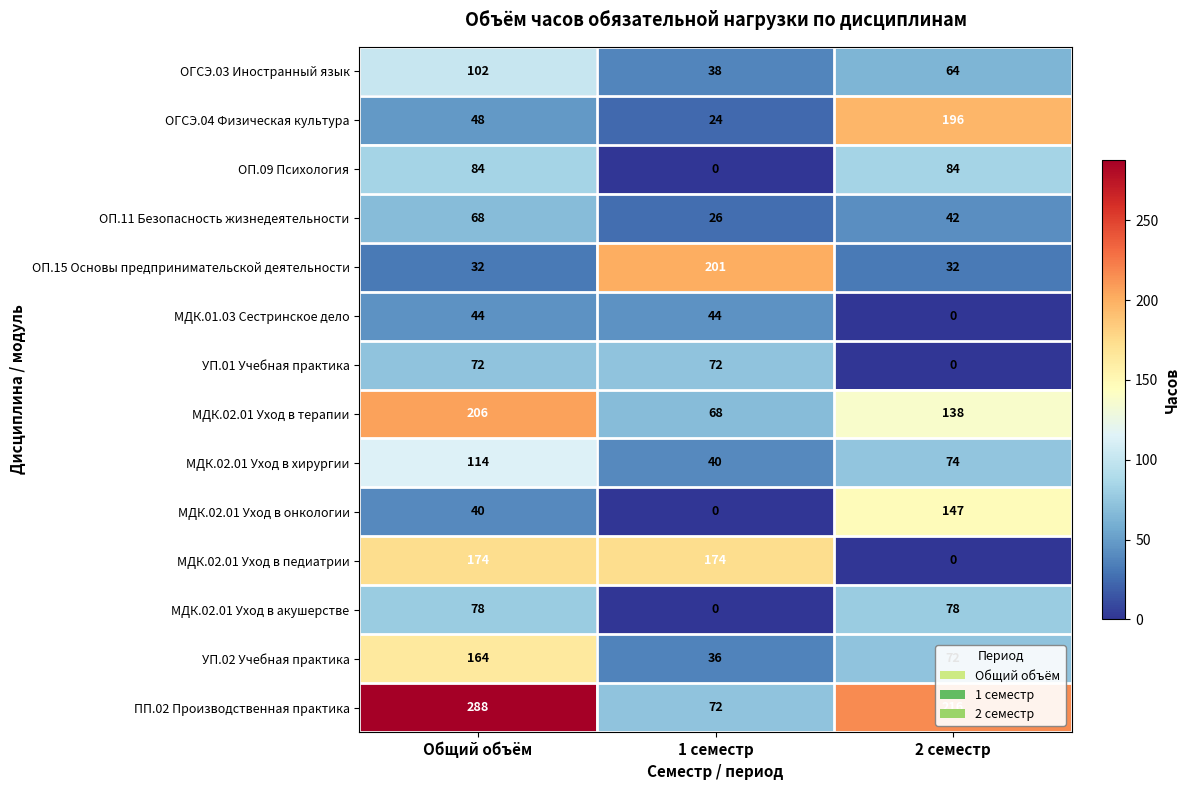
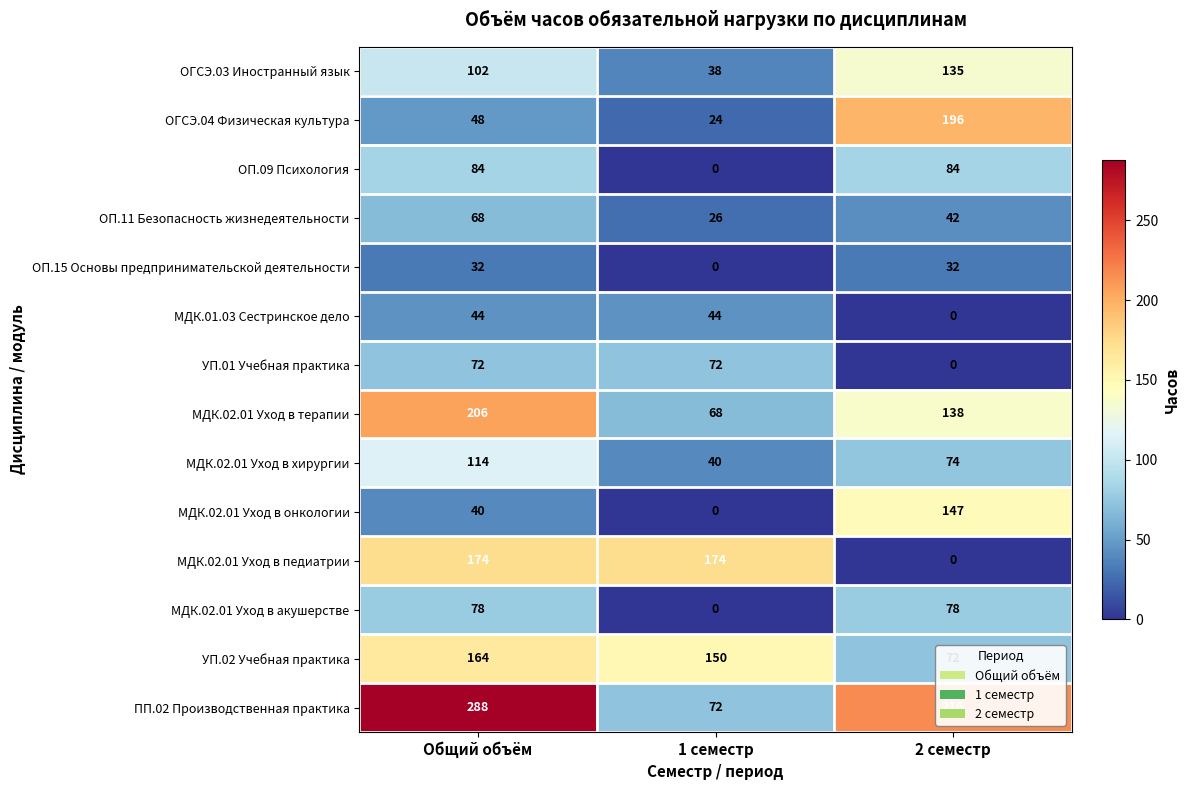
ОГСЭ.03 Иностранный язык, 2 семестр: 64 -> 135
ОП.15 Основы предпринимательской деятельности, 1 семестр: 201 -> 0
УП.02 Учебная практика, 1 семестр: 36 -> 150
